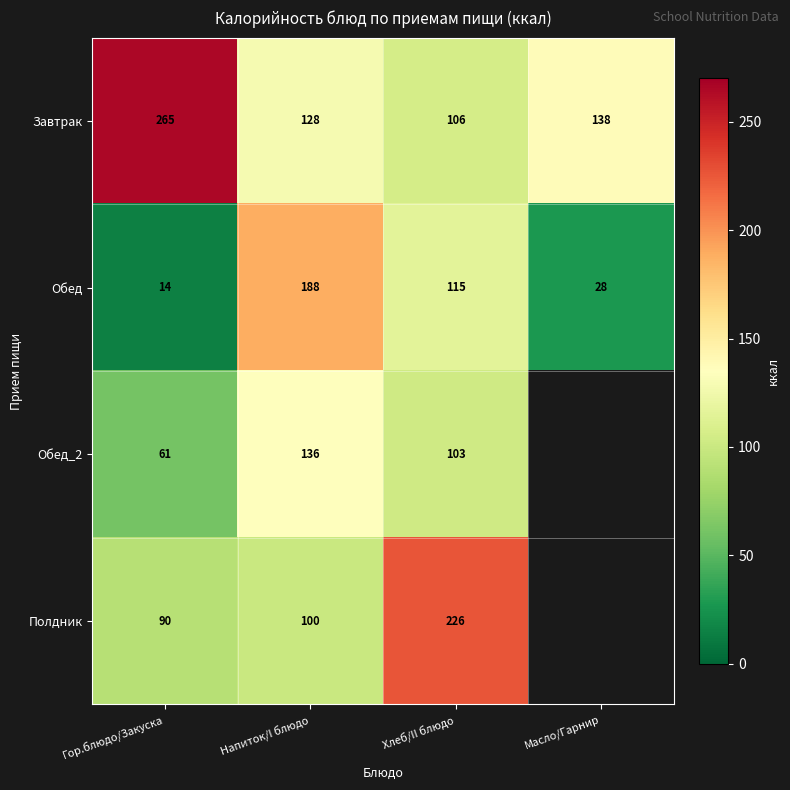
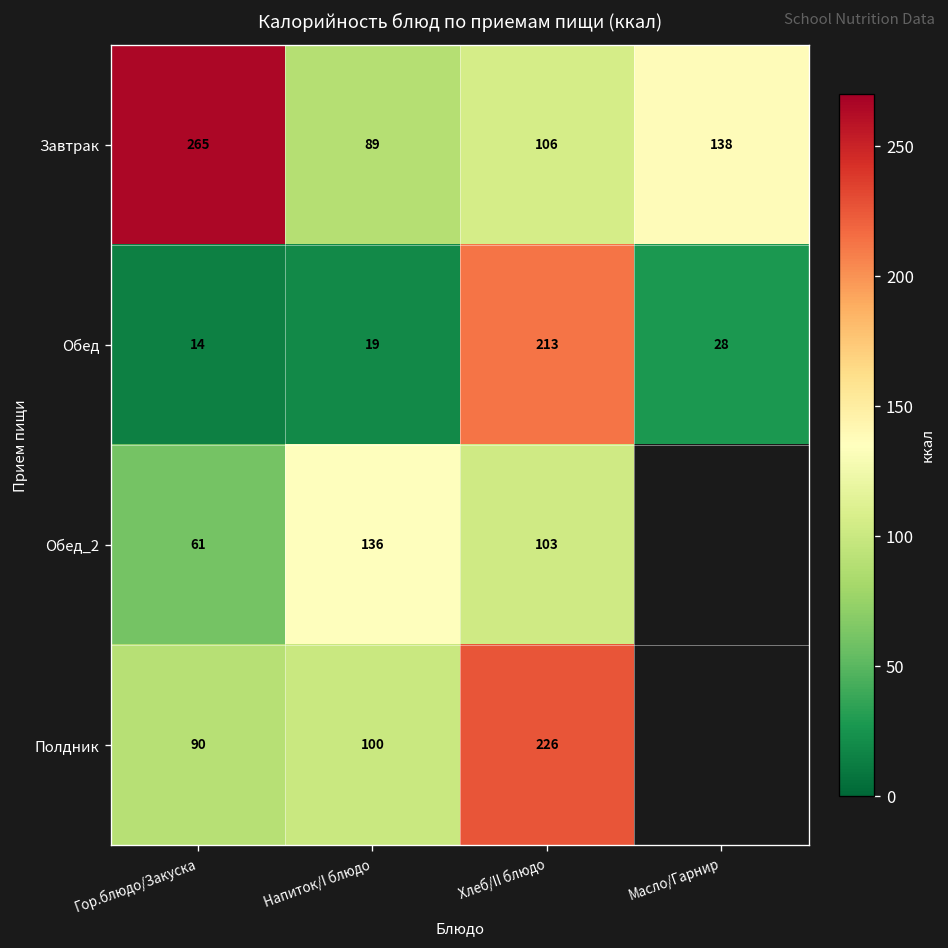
Завтрак, Напиток/I блюдо: 128 -> 89
Обед, Напиток/I блюдо: 188 -> 19
Обед, Хлеб/II блюдо: 115 -> 213
